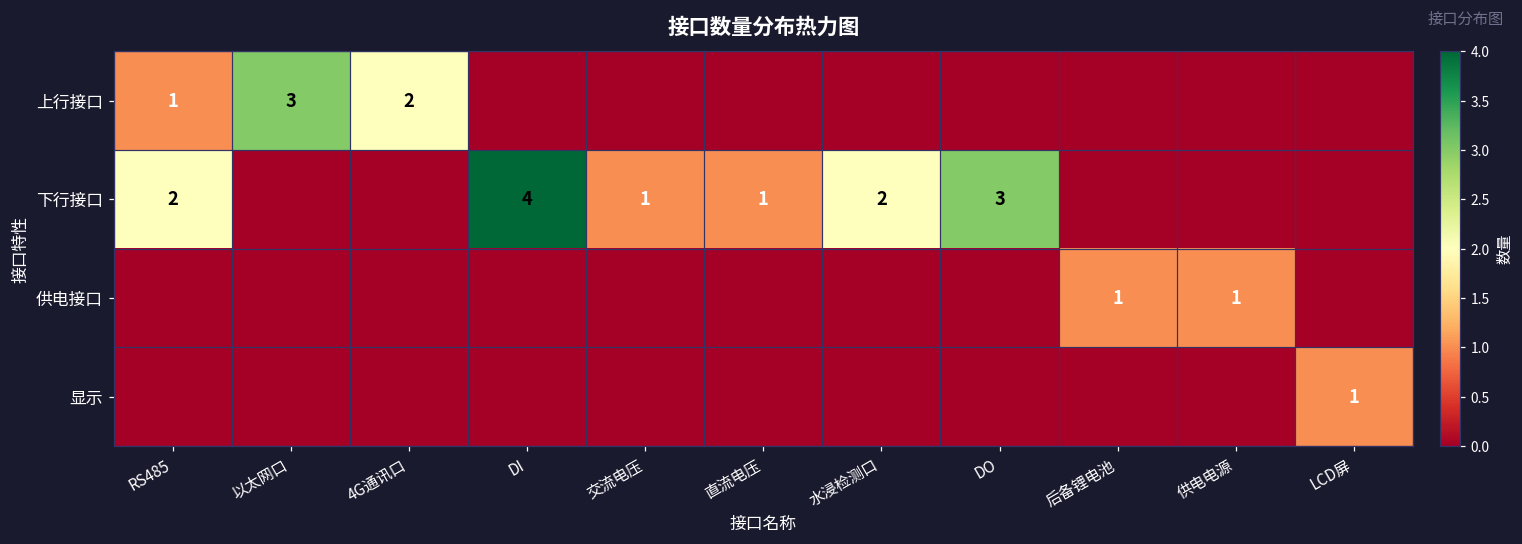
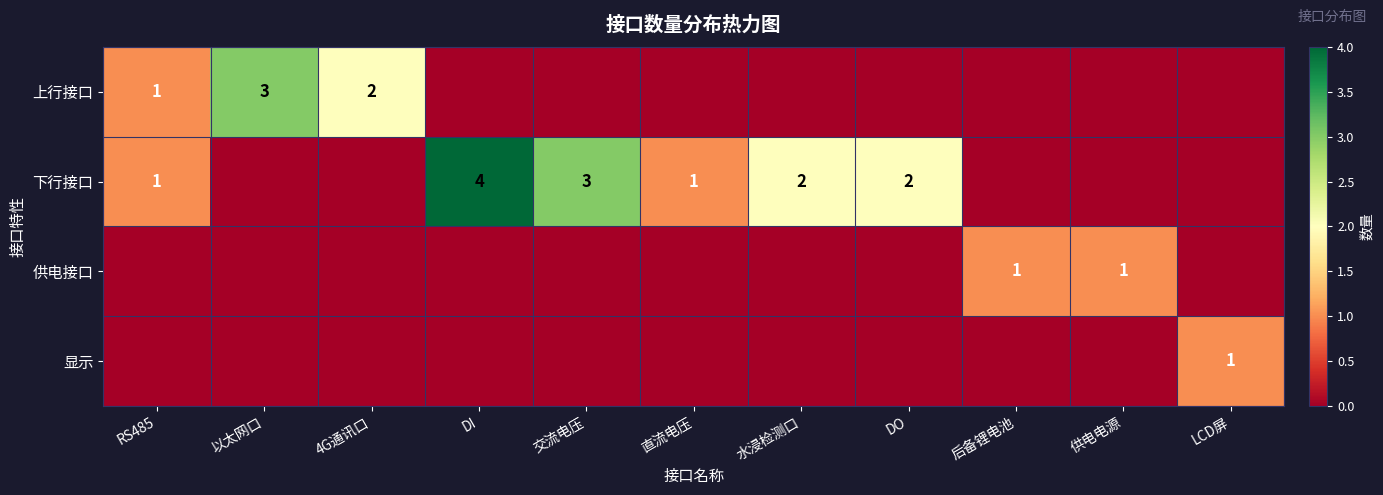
下行接口, RS485: 2 -> 1
下行接口, 交流电压: 1 -> 3
下行接口, DO: 3 -> 2
